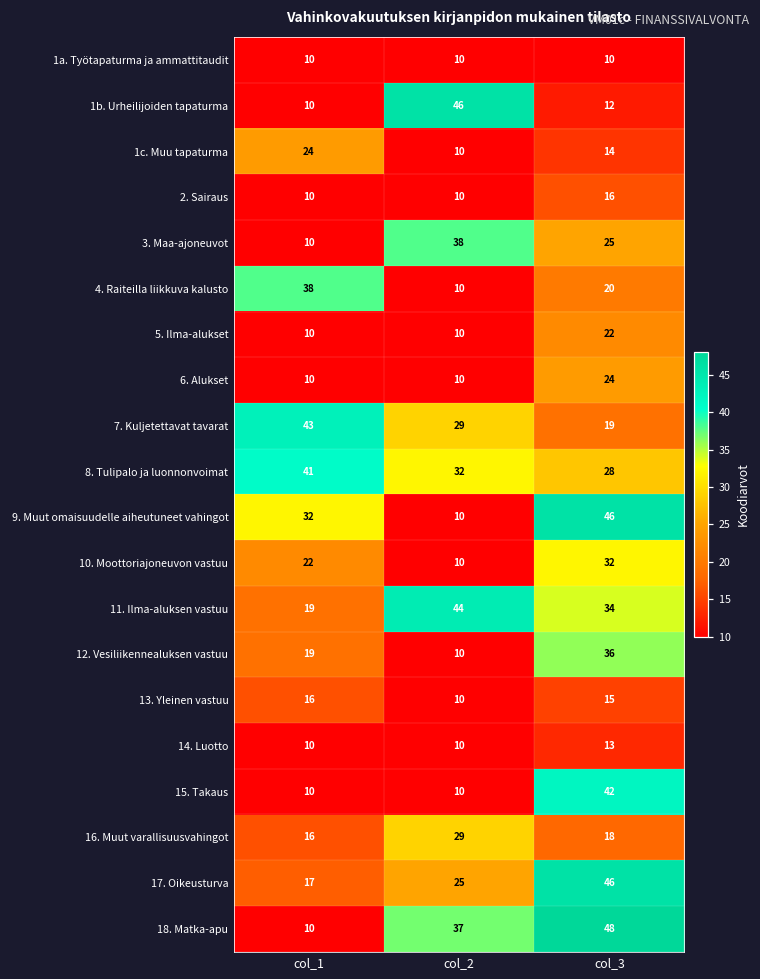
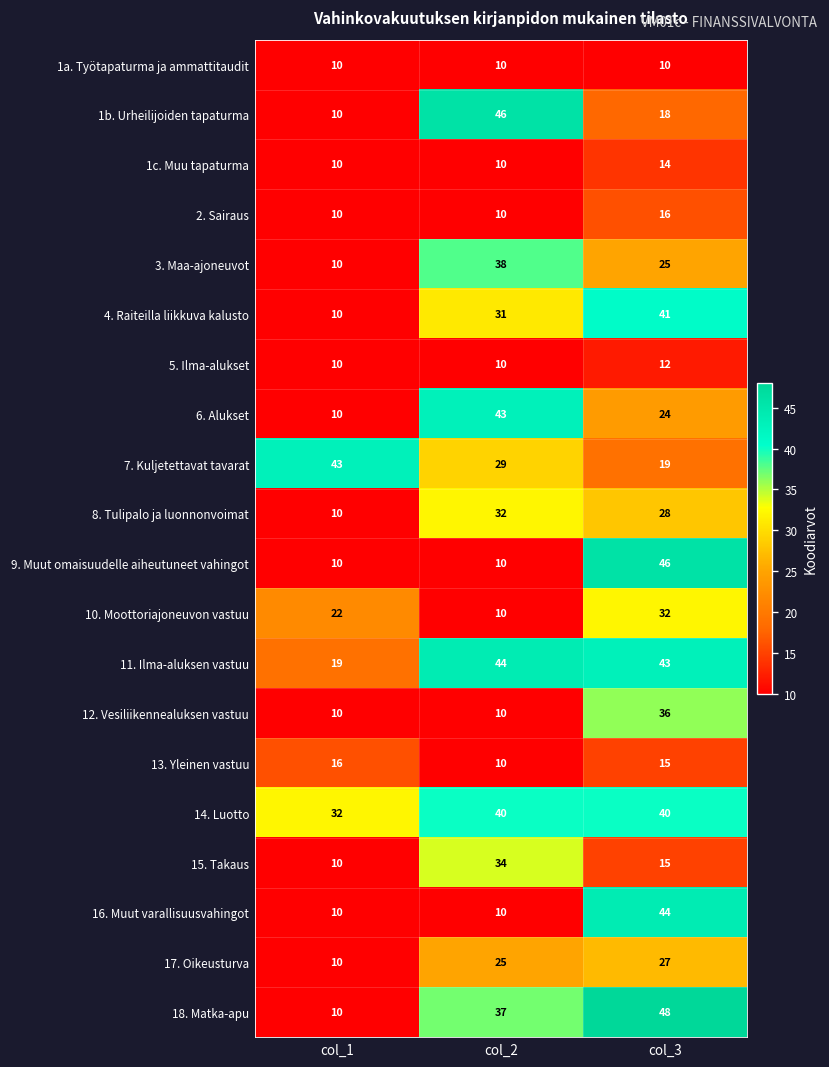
1b. Urheilijoiden tapaturma, col_3: 12 -> 18
1c. Muu tapaturma, col_1: 24 -> 10
4. Raiteilla liikkuva kalusto, col_1: 38 -> 10
4. Raiteilla liikkuva kalusto, col_2: 10 -> 31
4. Raiteilla liikkuva kalusto, col_3: 20 -> 41
5. Ilma-alukset, col_3: 22 -> 12
6. Alukset, col_2: 10 -> 43
8. Tulipalo ja luonnonvoimat, col_1: 41 -> 10
9. Muut omaisuudelle aiheutuneet vahingot, col_1: 32 -> 10
11. Ilma-aluksen vastuu, col_3: 34 -> 43
12. Vesiliikennealuksen vastuu, col_1: 19 -> 10
14. Luotto, col_1: 10 -> 32
14. Luotto, col_2: 10 -> 40
14. Luotto, col_3: 13 -> 40
15. Takaus, col_2: 10 -> 34
15. Takaus, col_3: 42 -> 15
16. Muut varallisuusvahingot, col_1: 16 -> 10
16. Muut varallisuusvahingot, col_2: 29 -> 10
16. Muut varallisuusvahingot, col_3: 18 -> 44
17. Oikeusturva, col_1: 17 -> 10
17. Oikeusturva, col_3: 46 -> 27
